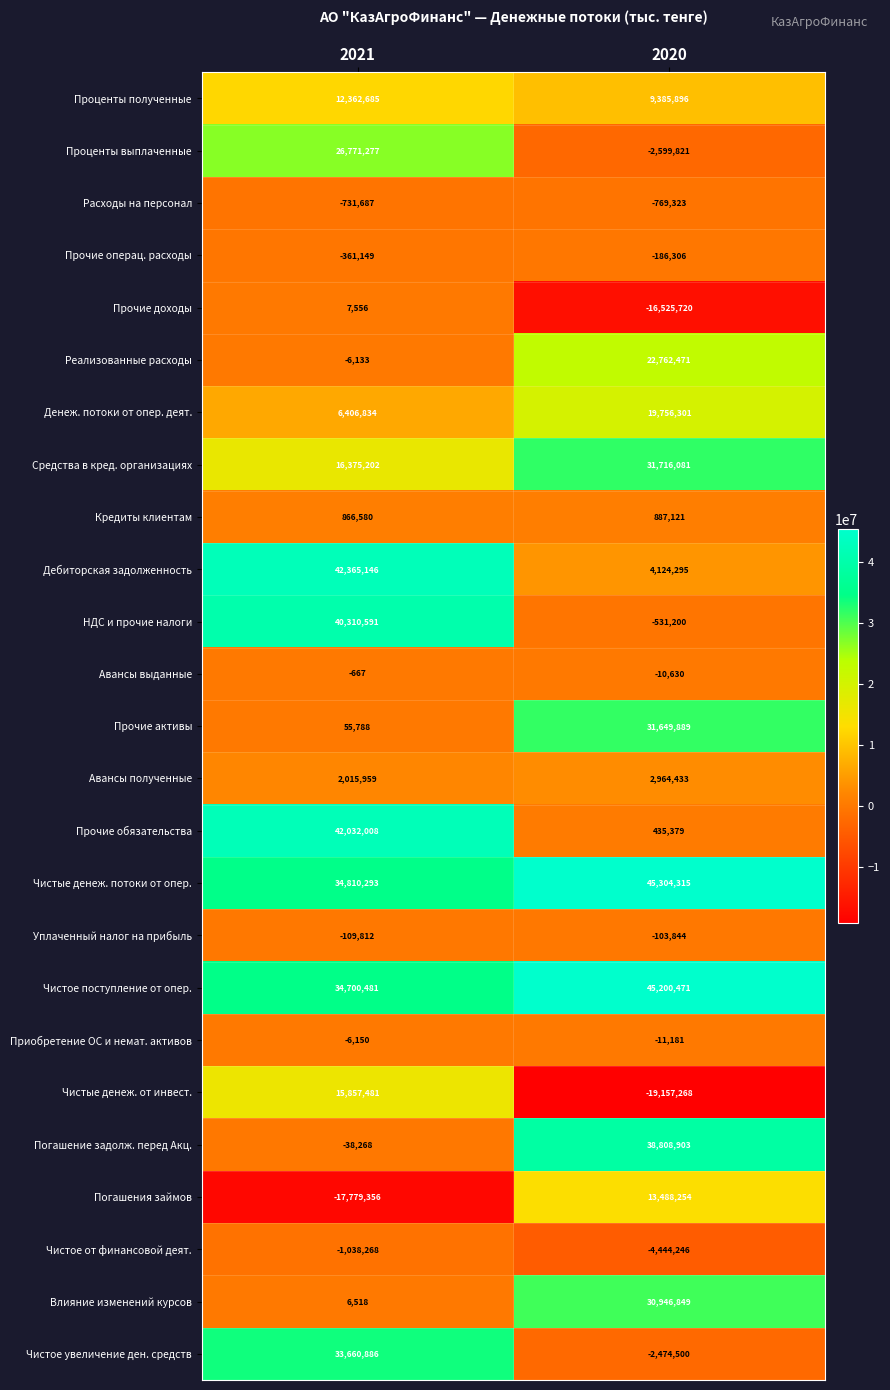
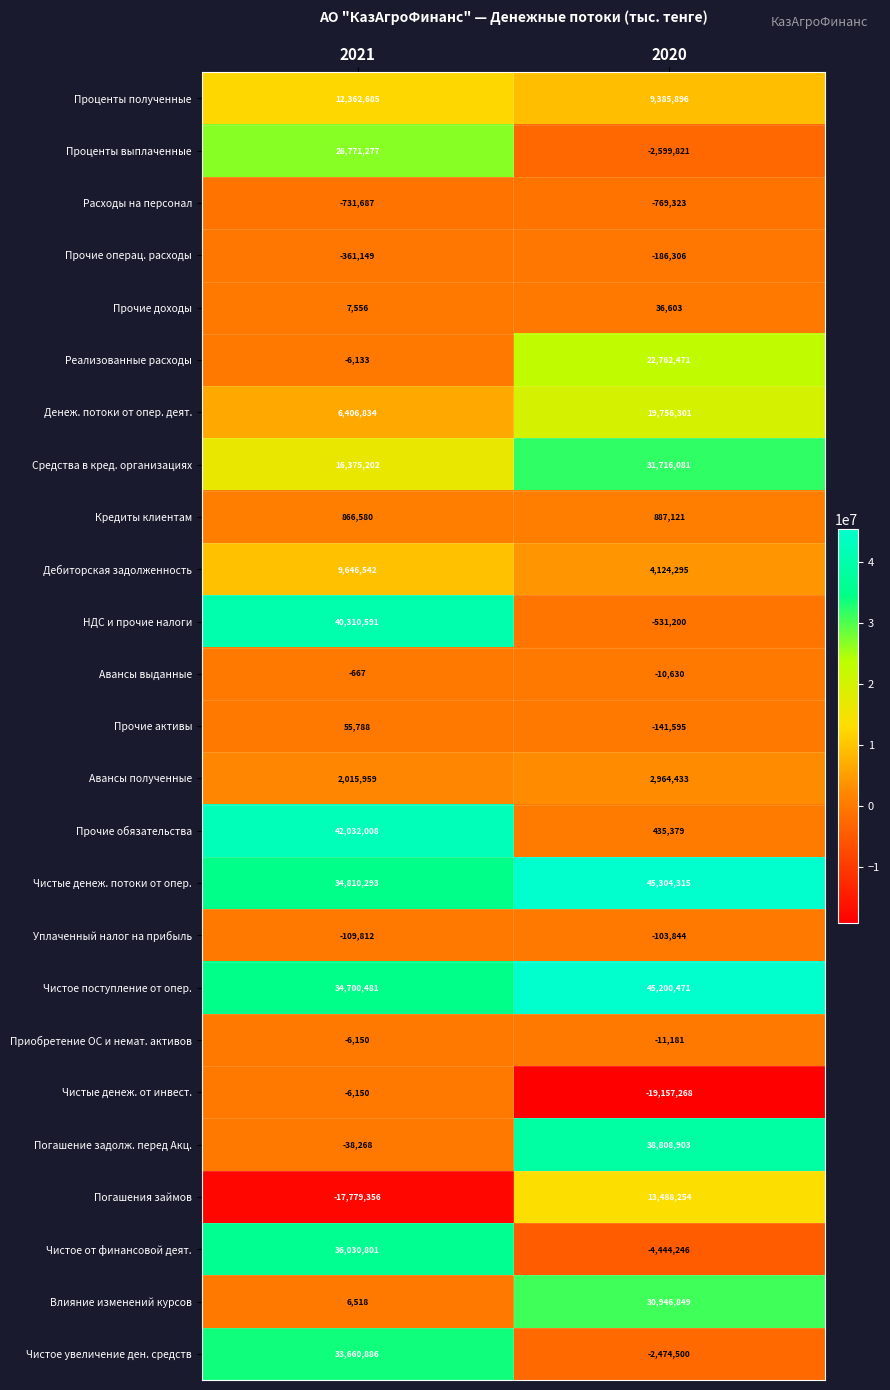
Прочие доходы, 2020: -16,525,720 -> 36,603
Дебиторская задолженность, 2021: 42,365,146 -> 9,646,542
Прочие активы, 2020: 31,649,889 -> -141,595
Чистые денеж. от инвест., 2021: 15,857,481 -> -6,150
Чистое от финансовой деят., 2021: -1,038,268 -> 36,030,801
